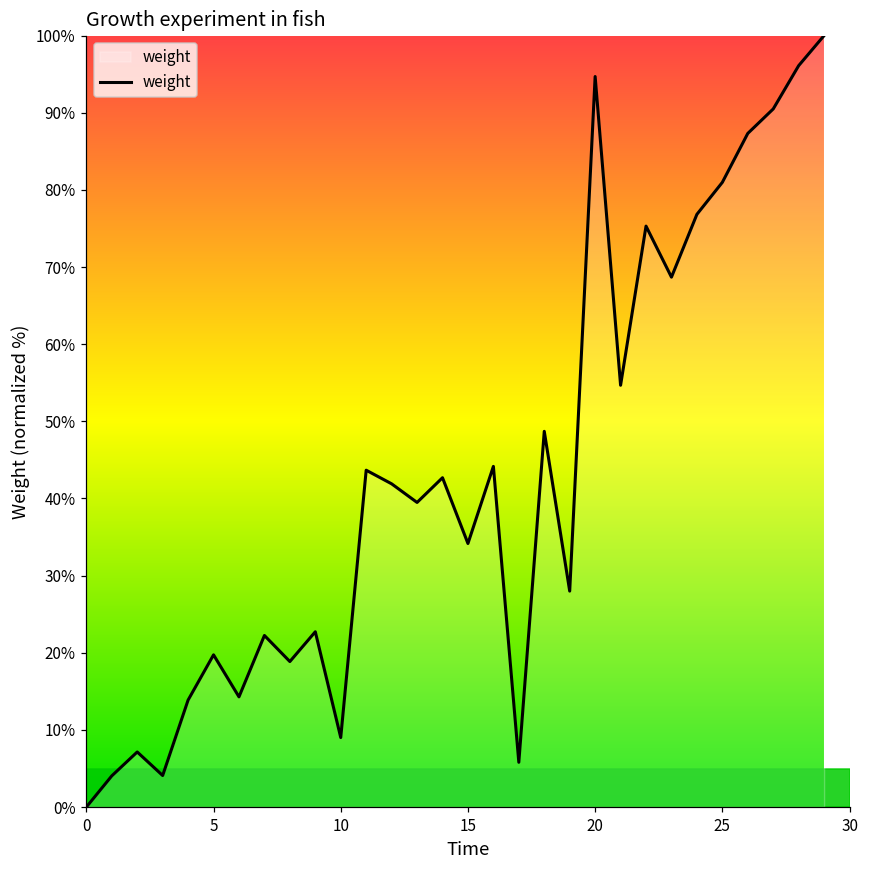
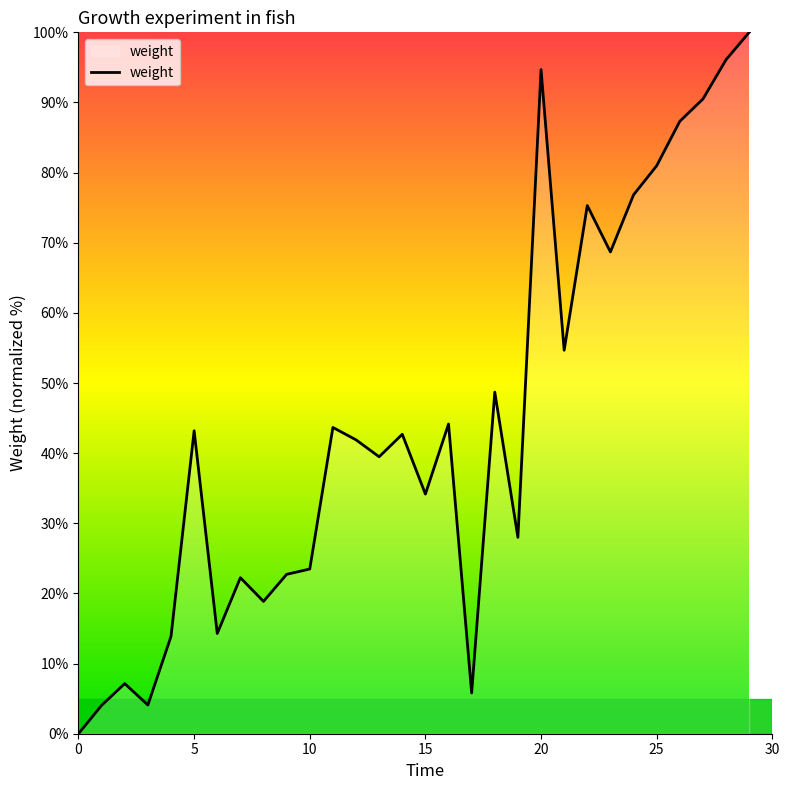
5: 20% -> 43%
10: 9% -> 23%
